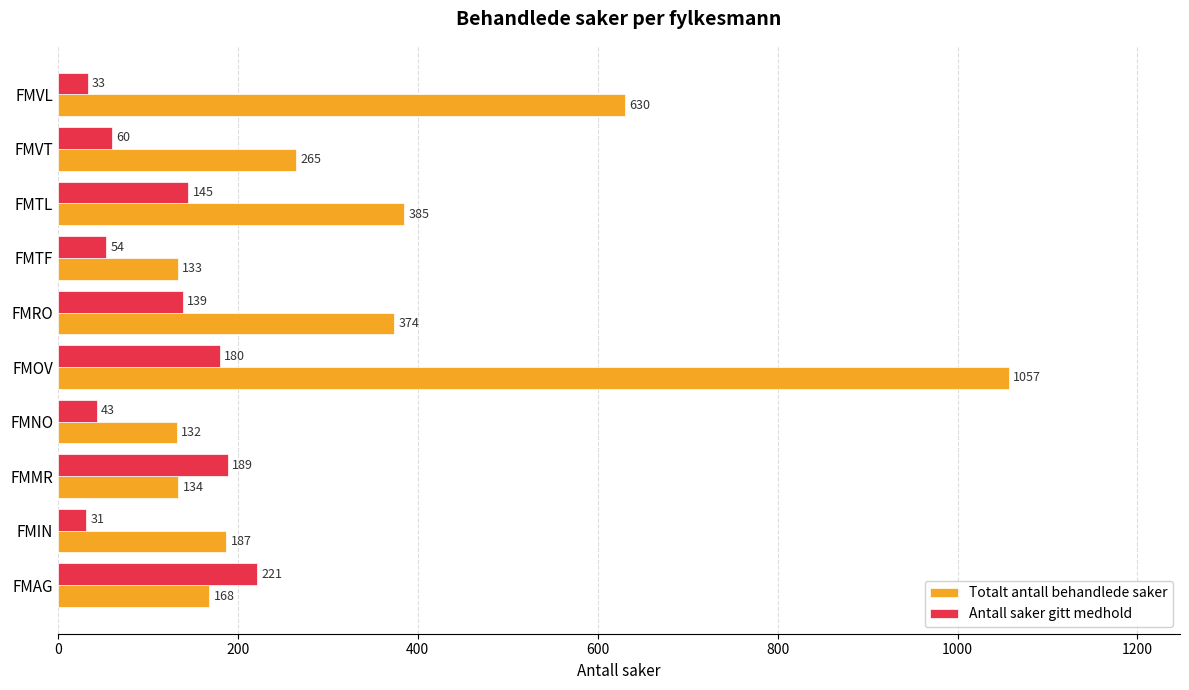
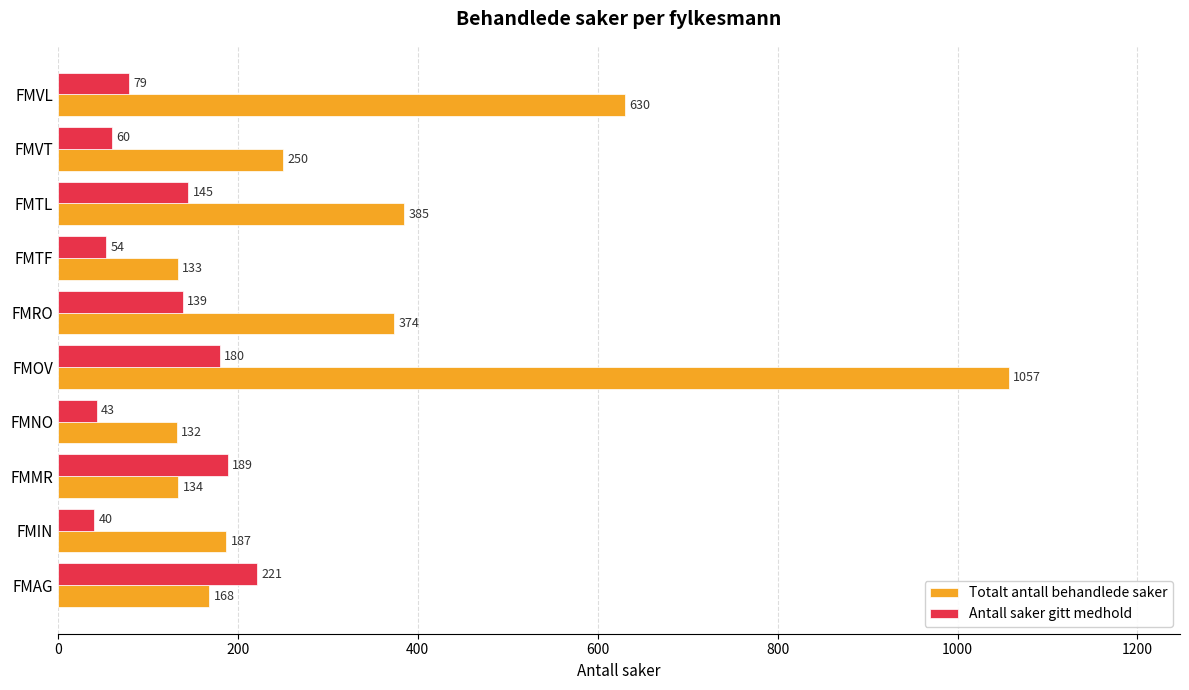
Antall saker gitt medhold, FMVL: 33 -> 79
Totalt antall behandlede saker, FMVT: 265 -> 250
Antall saker gitt medhold, FMIN: 31 -> 40
